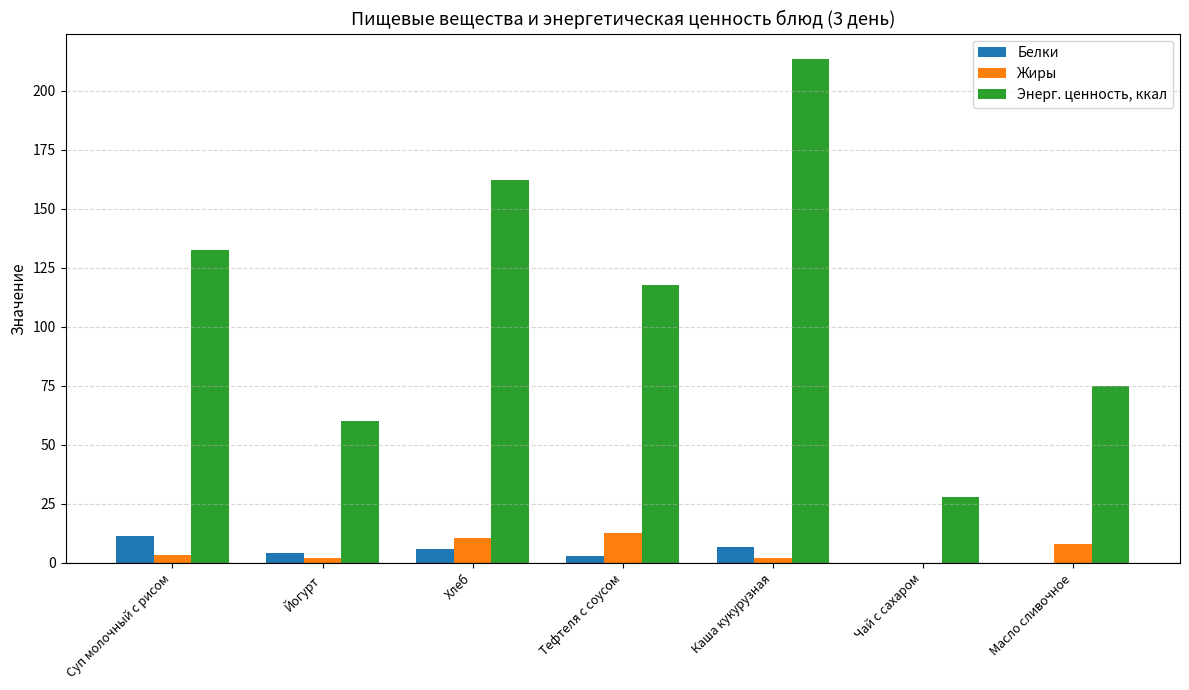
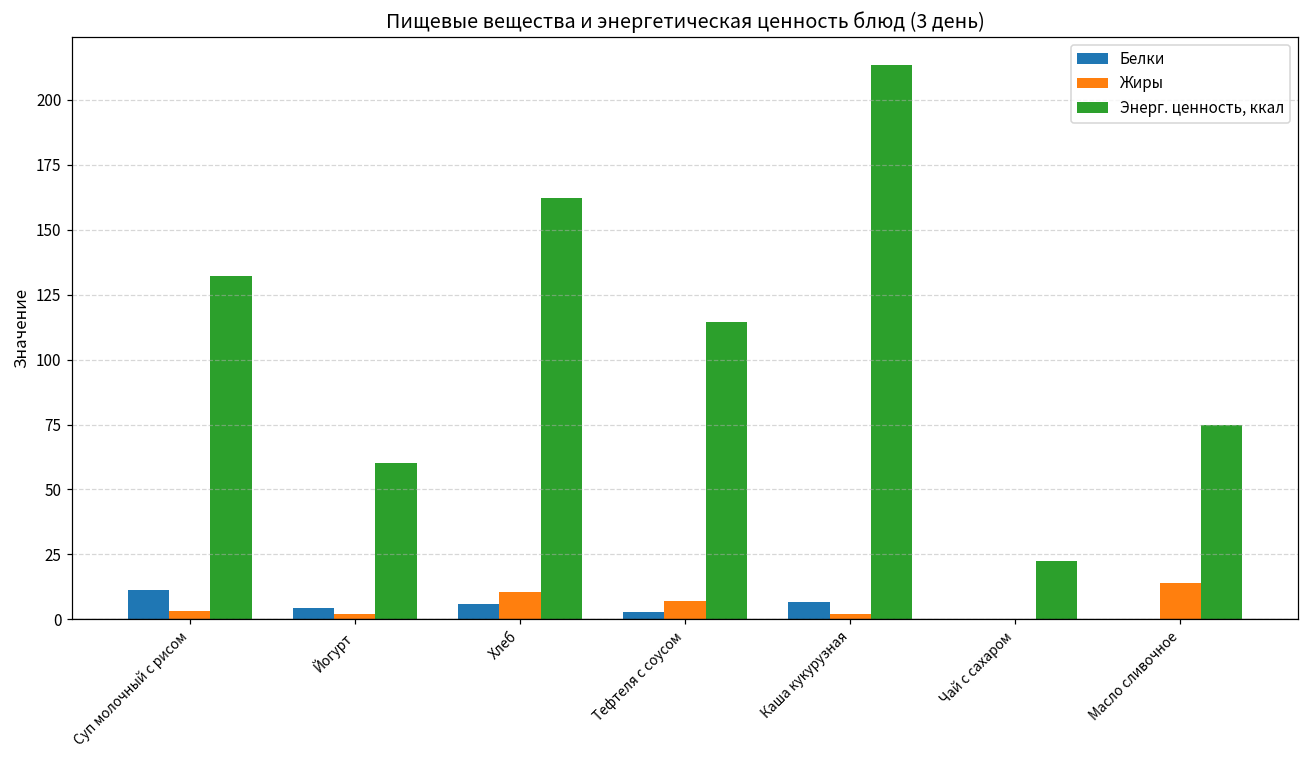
Жиры, Тефтеля с соусом: 13 -> 7
Энерг. ценность, ккал, Тефтеля с соусом: 118 -> 114
Энерг. ценность, ккал, Чай с сахаром: 28 -> 22
Жиры, Масло сливочное: 8 -> 14
